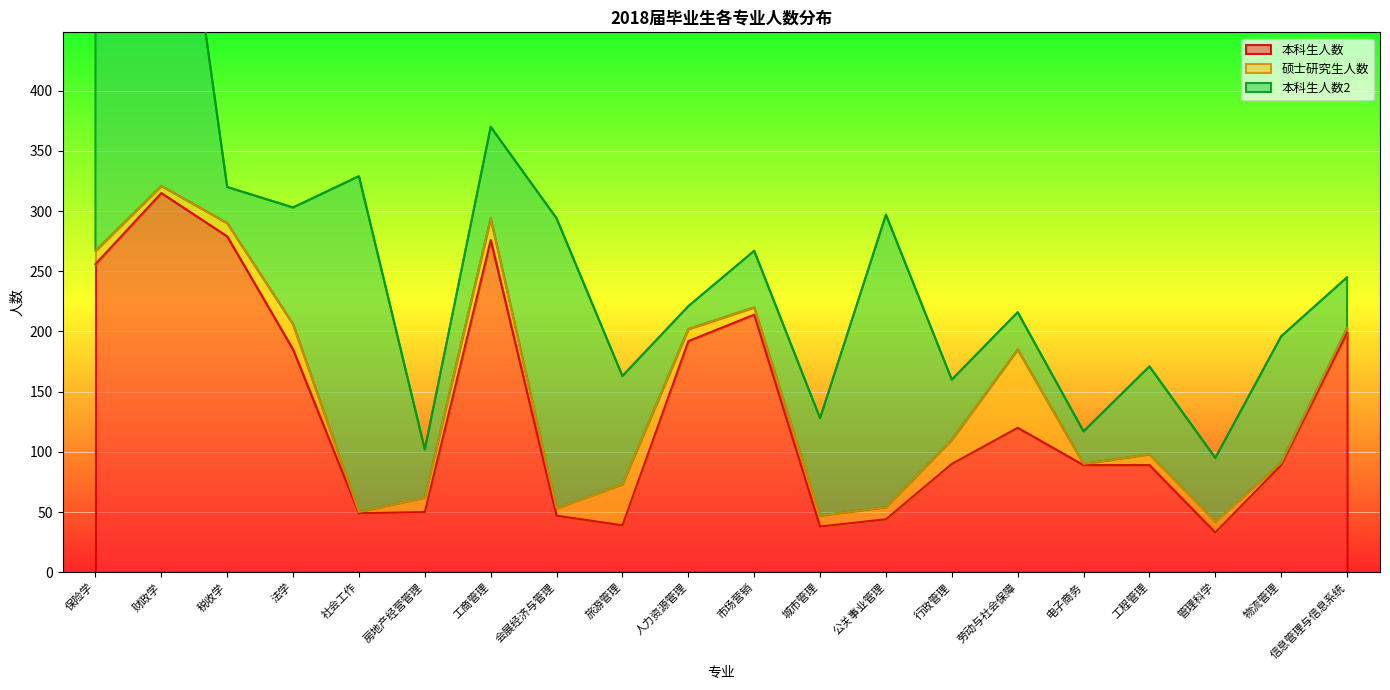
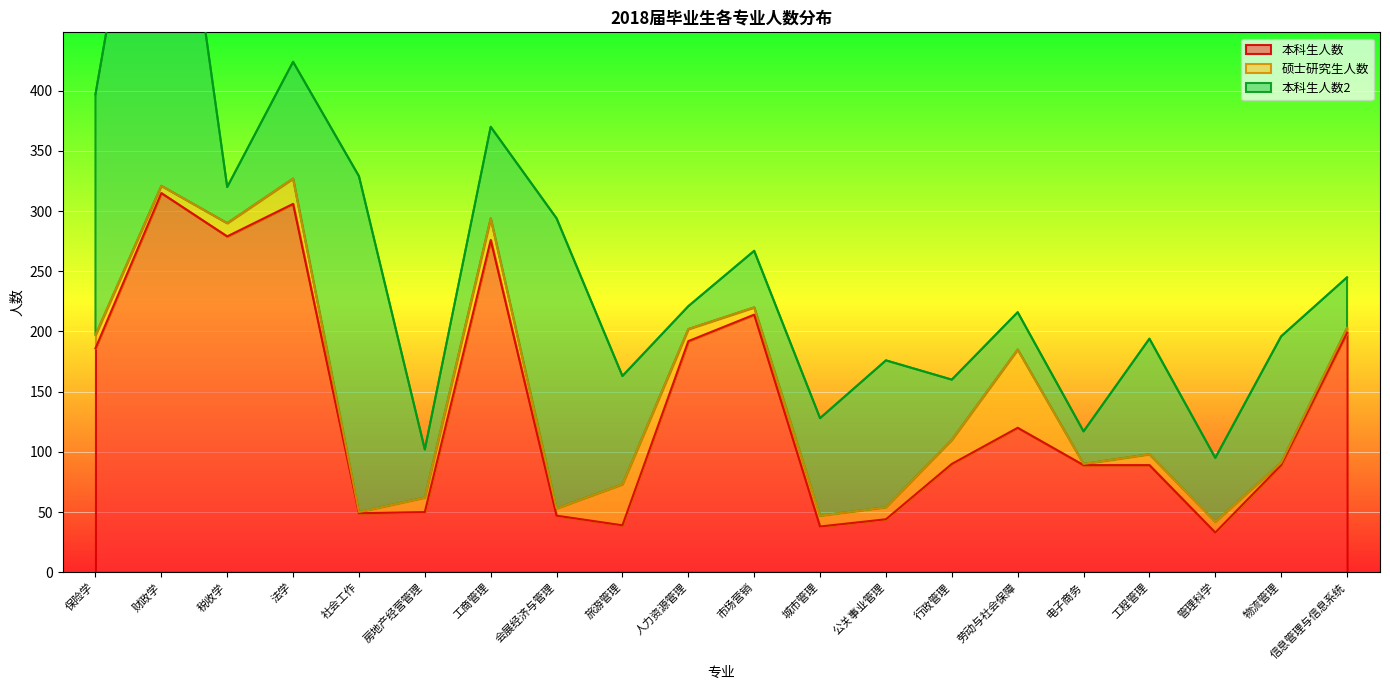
本科生人数, 保险学: 256 -> 186
本科生人数, 法学: 185 -> 306
本科生人数2, 公关事业管理: 243 -> 122
本科生人数2, 工程管理: 73 -> 96
